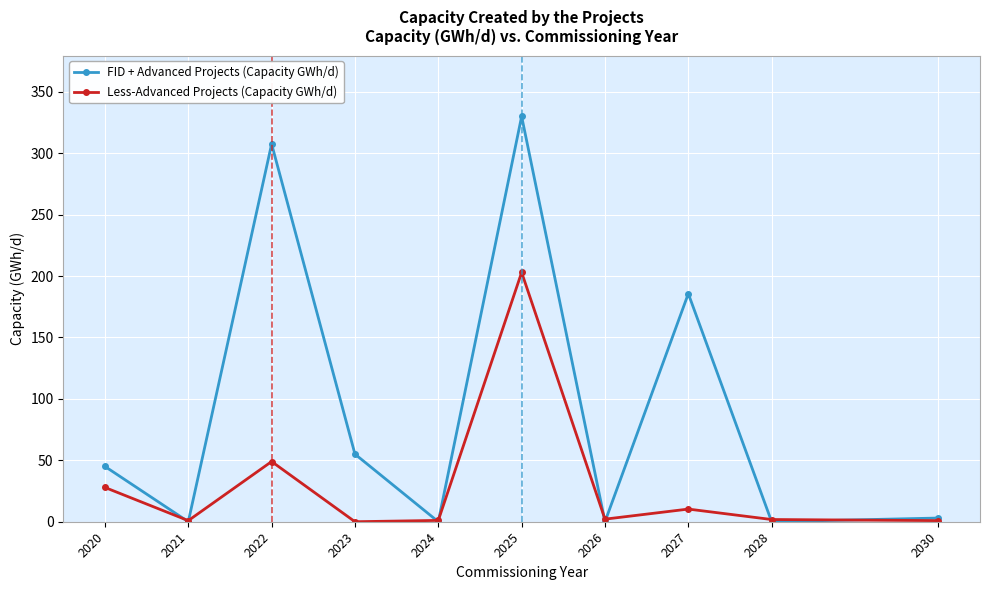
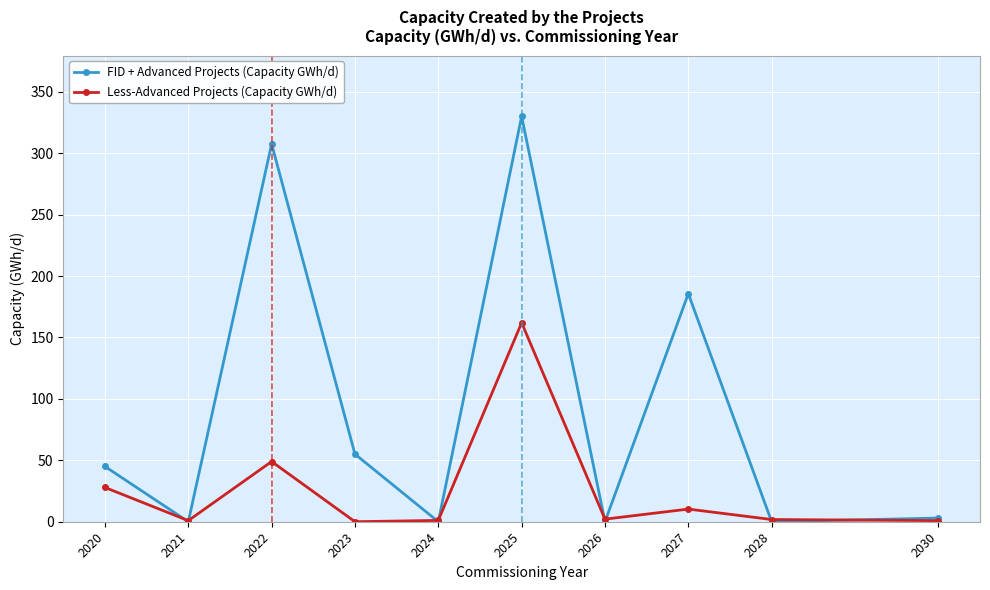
Less-Advanced Projects (Capacity GWh/d), 2025: 203 -> 162
